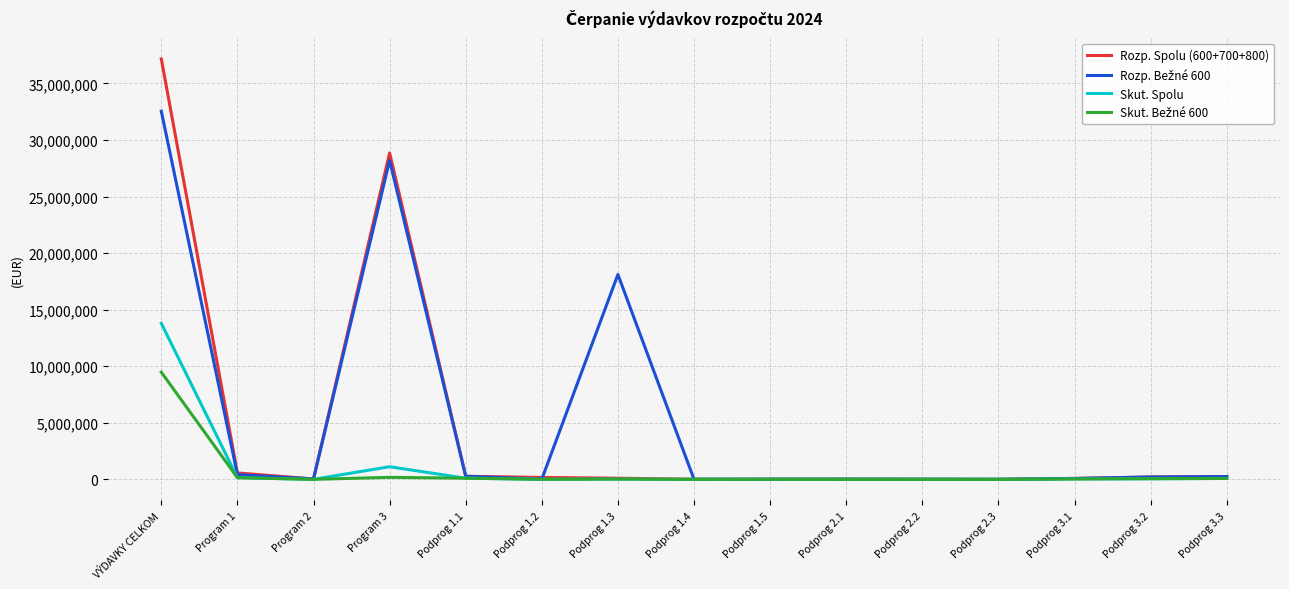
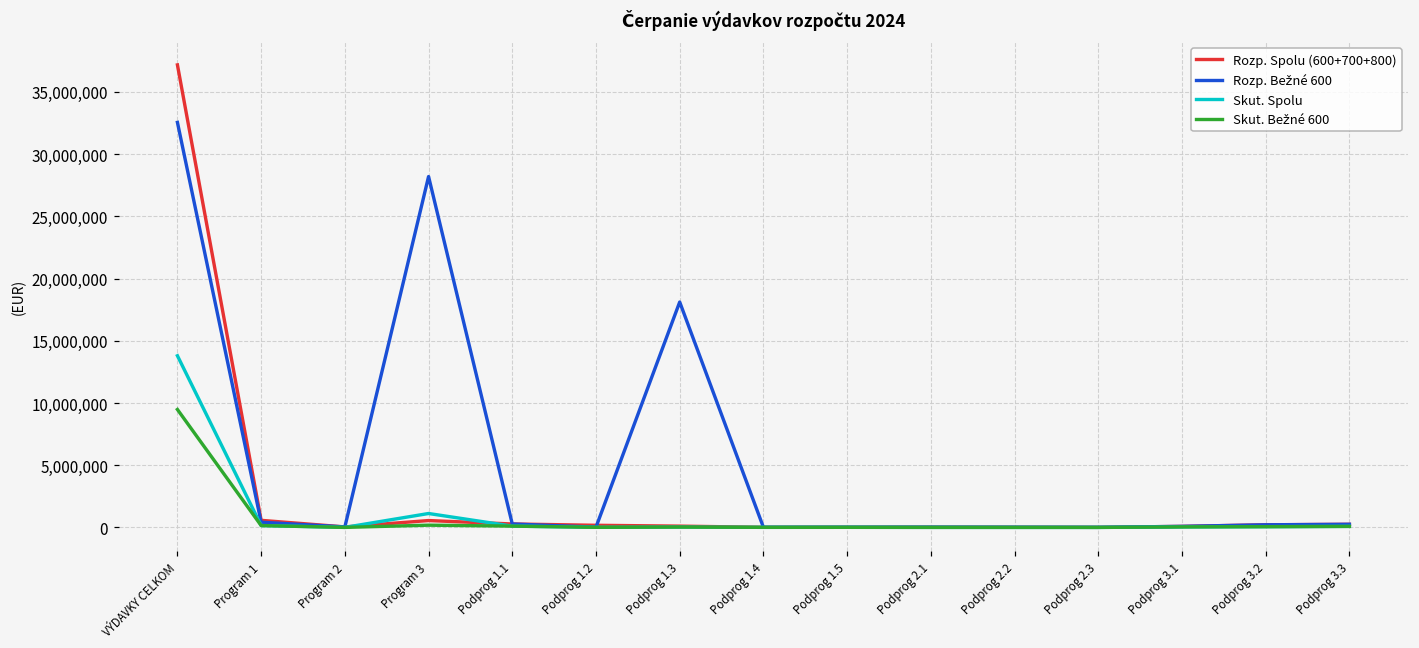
Rozp. Spolu (600+700+800), Program 3: 28,900,000 -> 600,000
